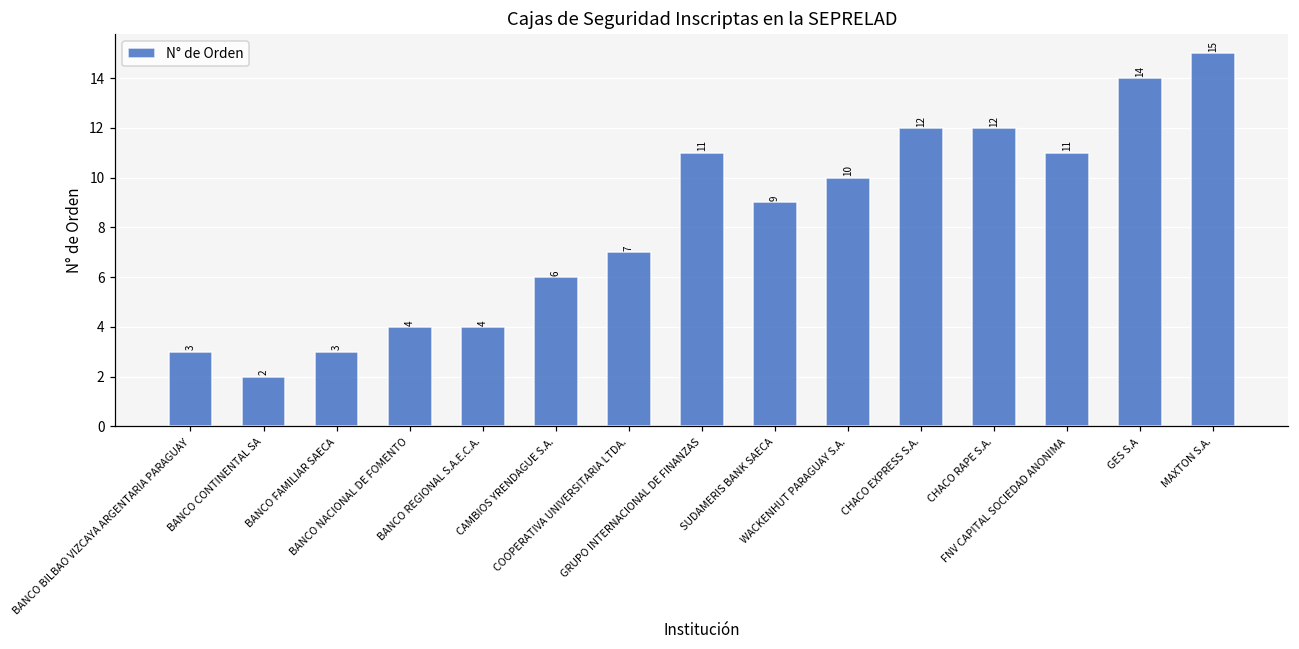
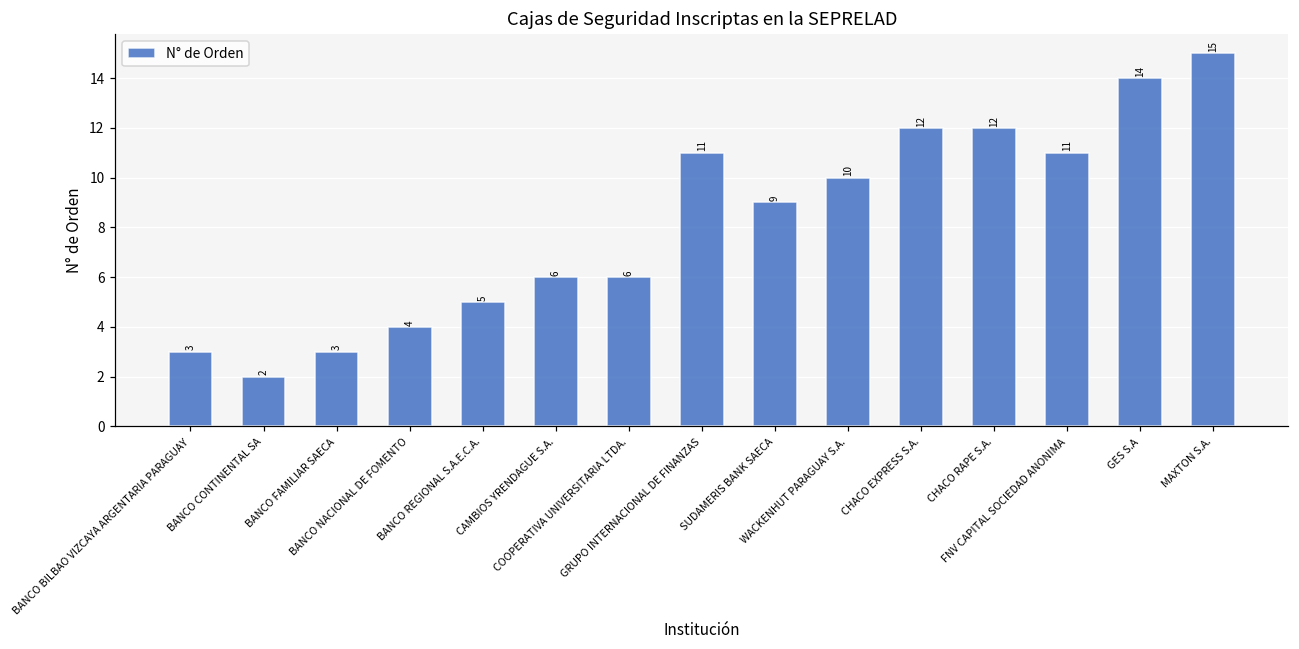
BANCO REGIONAL S.A.E.C.A.: 4 -> 5
COOPERATIVA UNIVERSITARIA LTDA.: 7 -> 6
